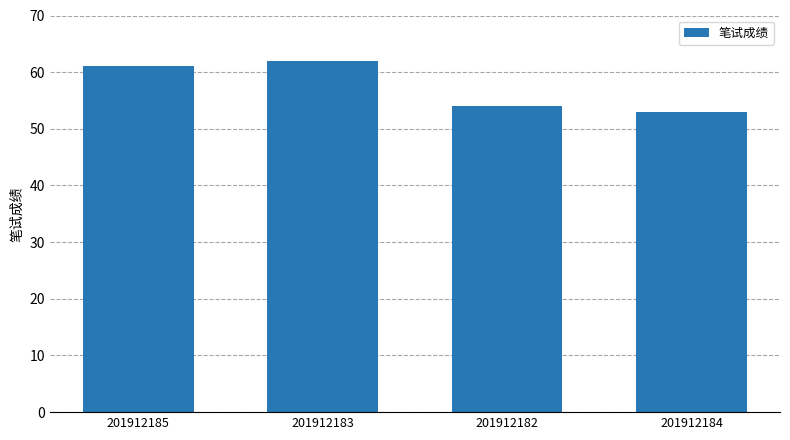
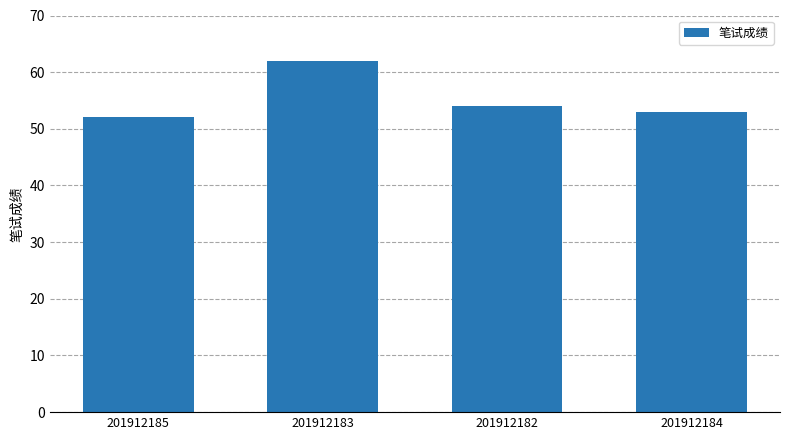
201912185: 61 -> 52
